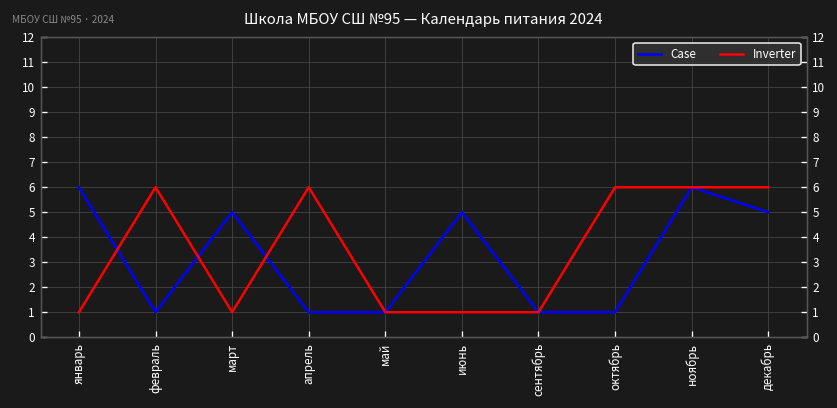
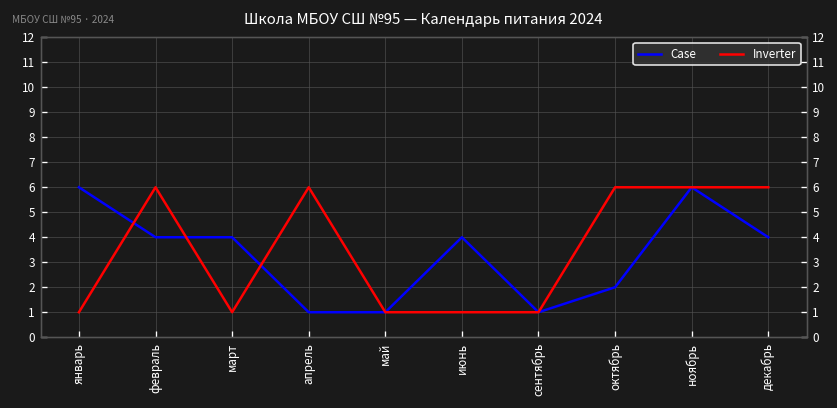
Case, февраль: 1 -> 4
Case, март: 5 -> 4
Case, июнь: 5 -> 4
Case, октябрь: 1 -> 2
Case, декабрь: 5 -> 4
